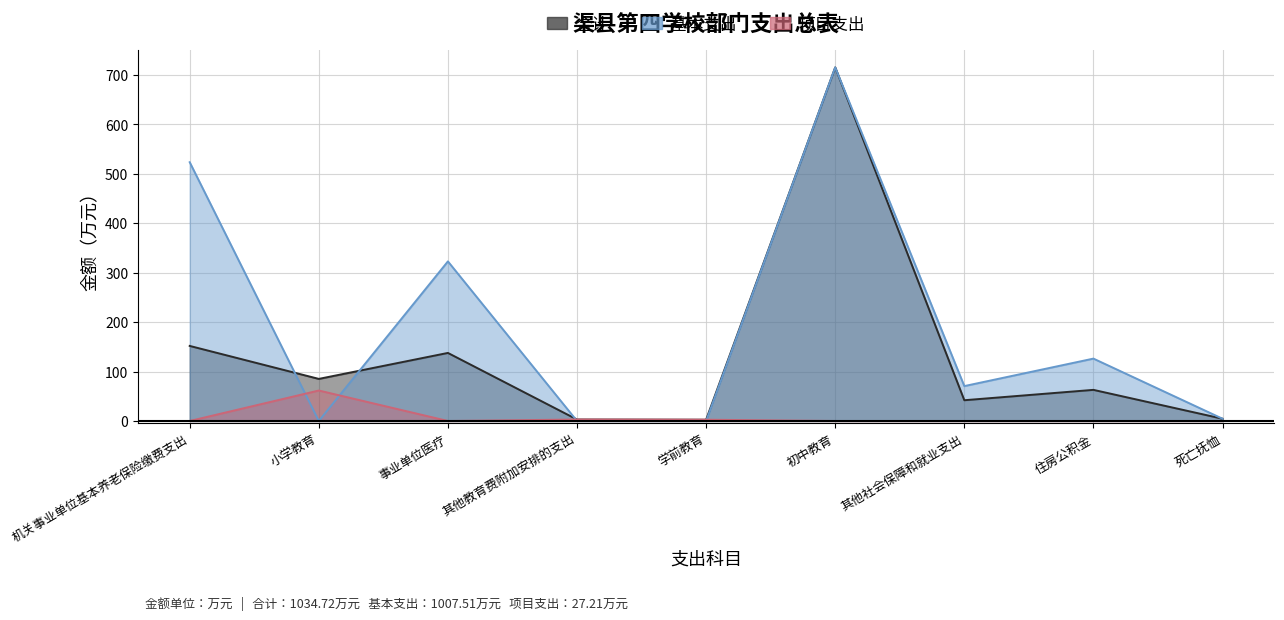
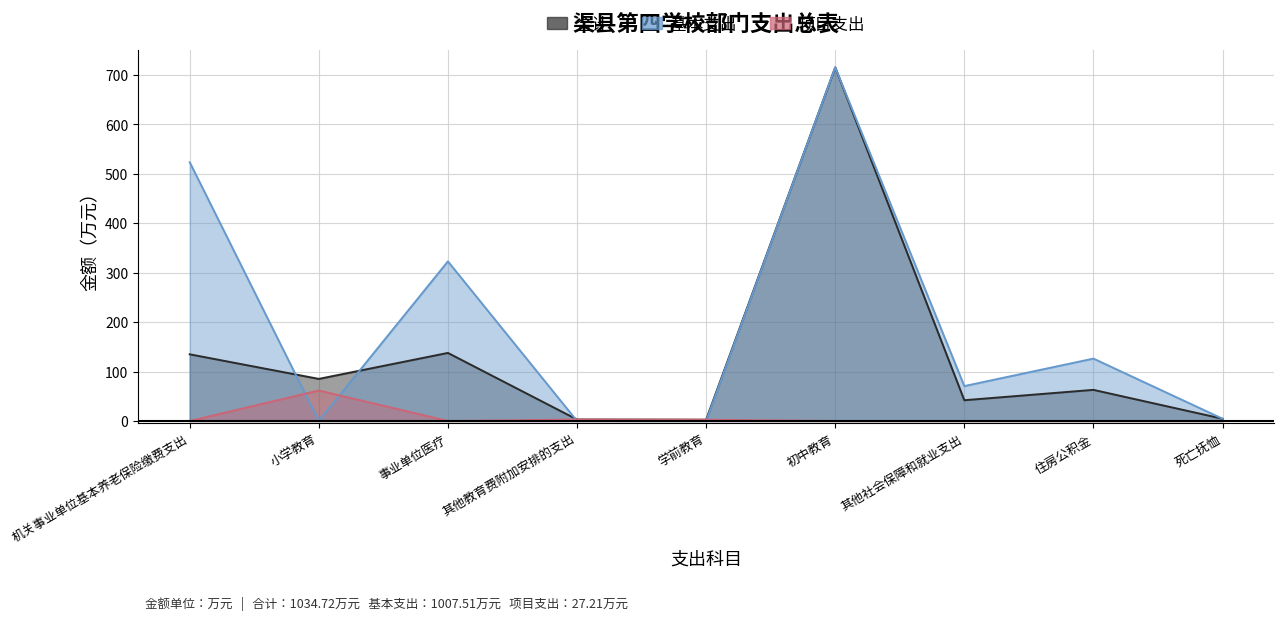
合计, 机关事业单位基本养老保险缴费支出: 150 -> 130
